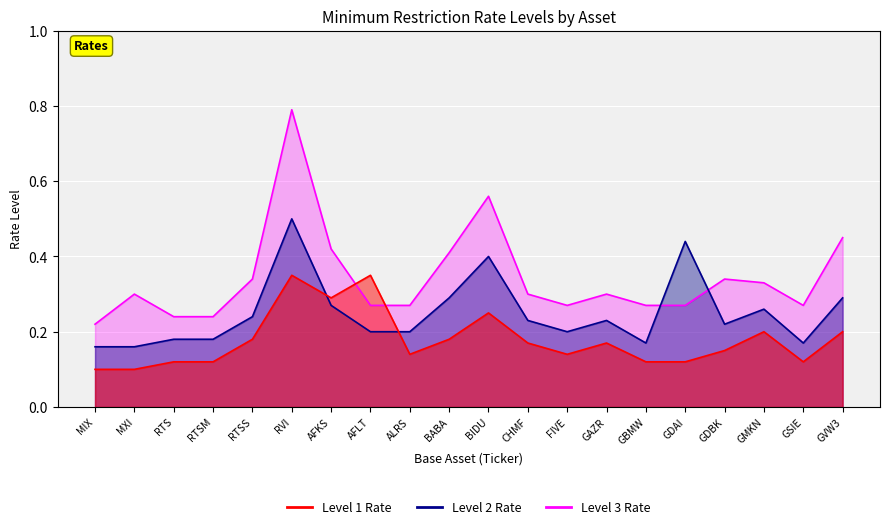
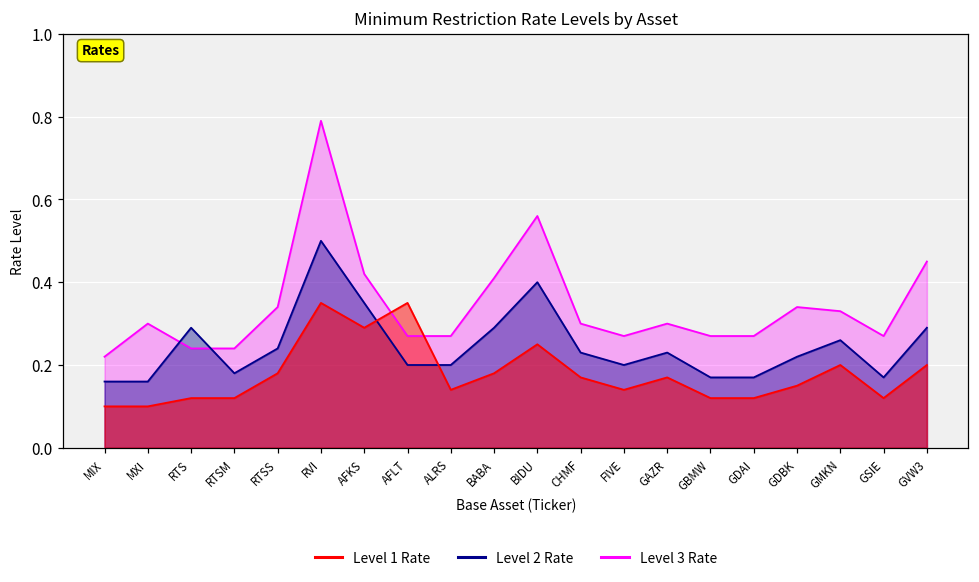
Level 2 Rate, RTS: 0.18 -> 0.29
Level 2 Rate, AFKS: 0.27 -> 0.35
Level 2 Rate, GDAI: 0.44 -> 0.17
